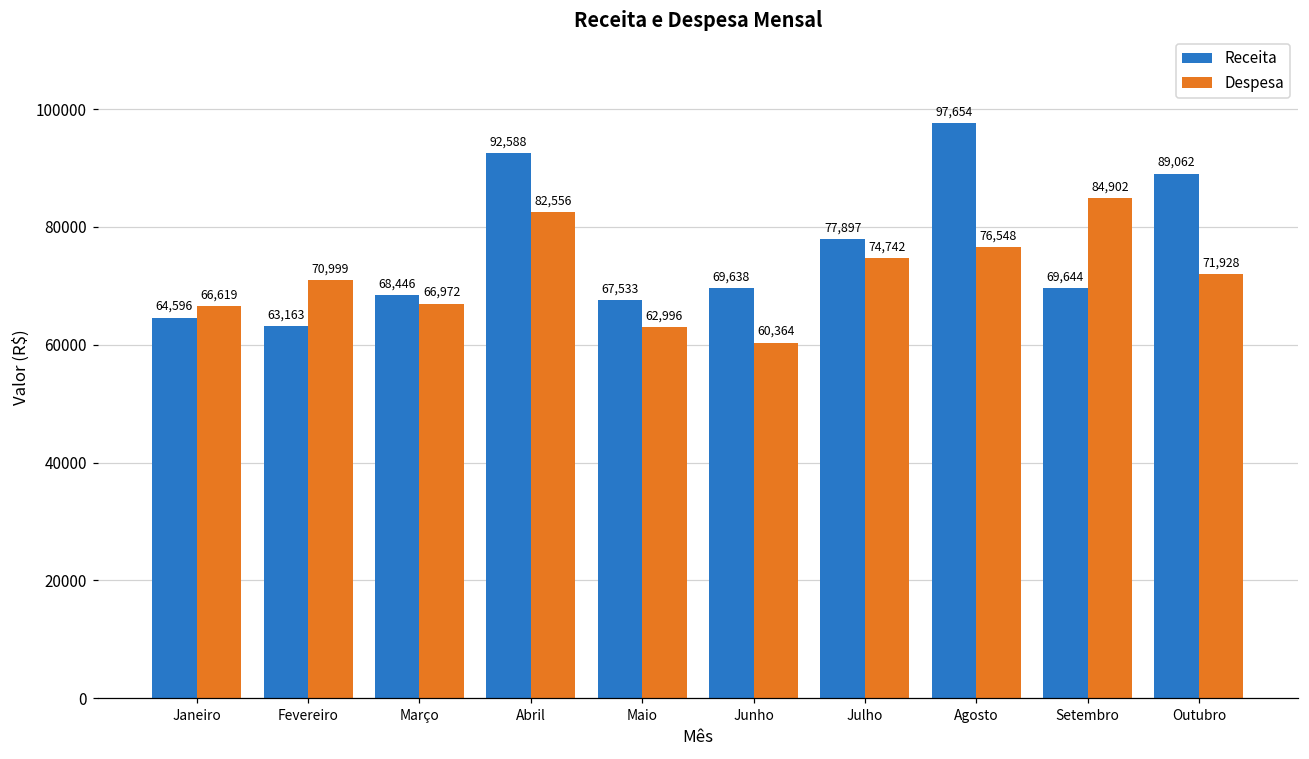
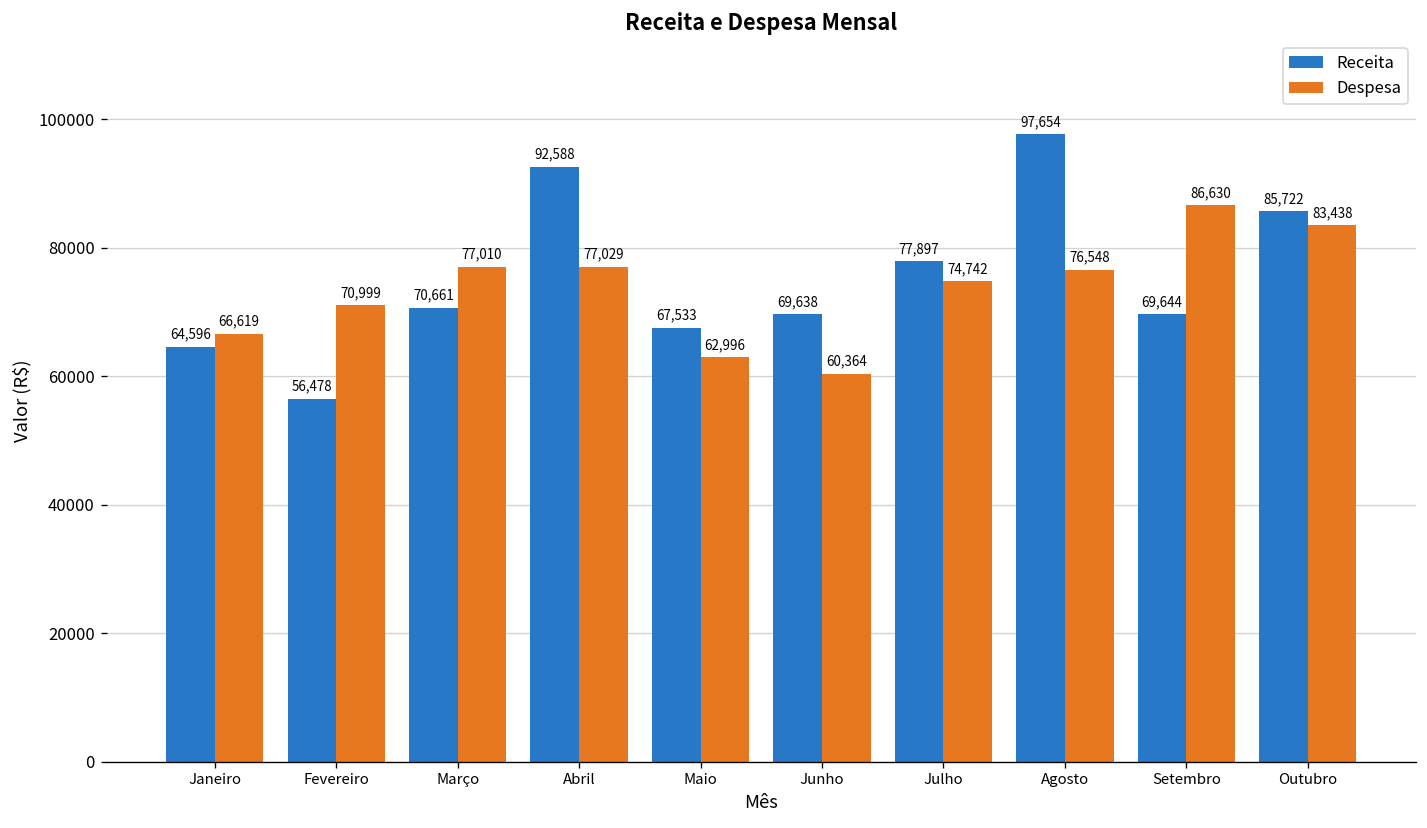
Receita, Fevereiro: 63,163 -> 56,478
Receita, Março: 68,446 -> 70,661
Despesa, Março: 66,972 -> 77,010
Despesa, Abril: 82,556 -> 77,029
Despesa, Setembro: 84,902 -> 86,630
Receita, Outubro: 89,062 -> 85,722
Despesa, Outubro: 71,928 -> 83,438
